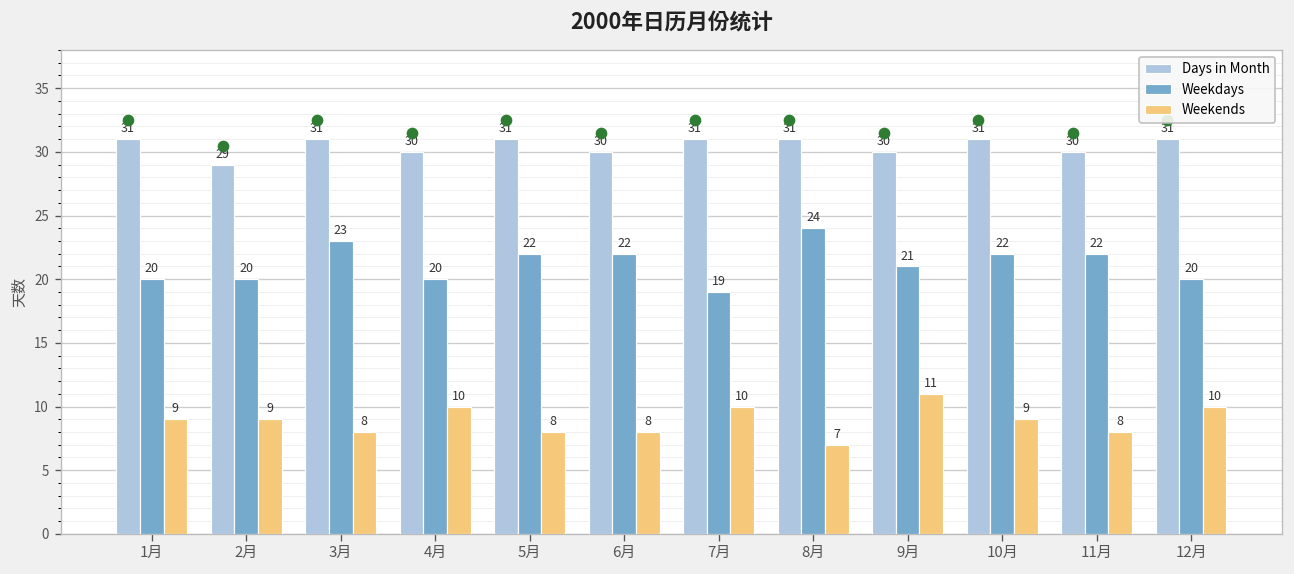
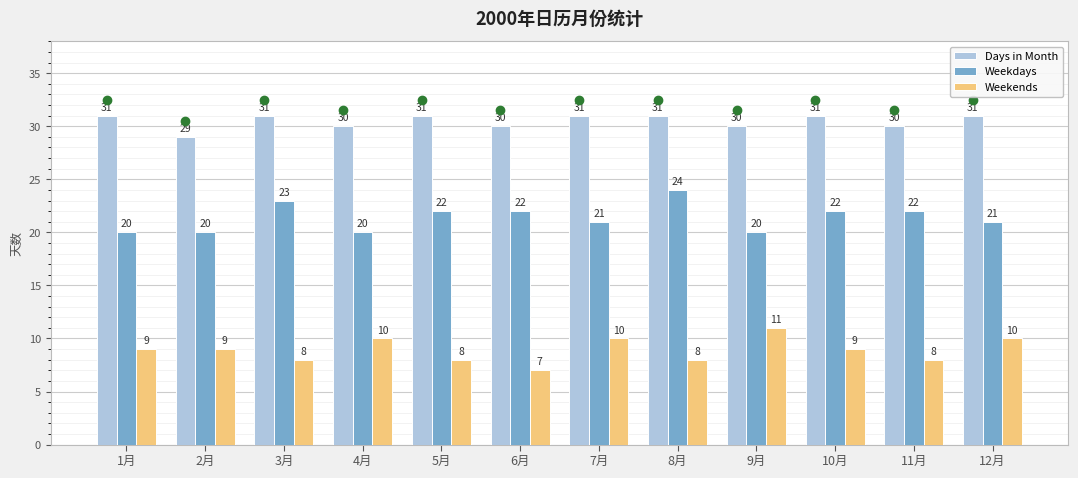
Weekends, 6月: 8 -> 7
Weekdays, 7月: 19 -> 21
Weekends, 8月: 7 -> 8
Weekdays, 9月: 21 -> 20
Weekdays, 12月: 20 -> 21
